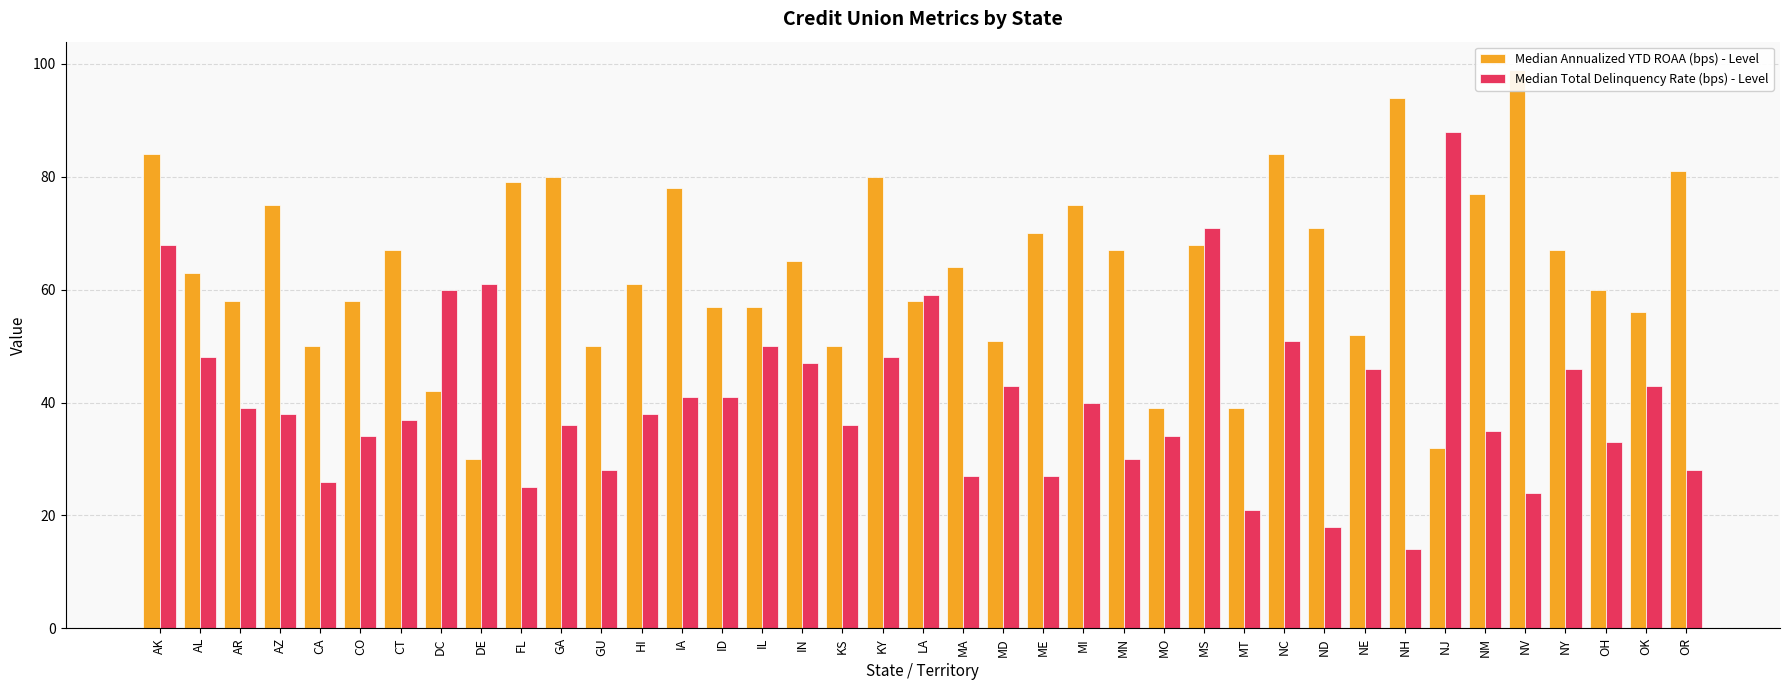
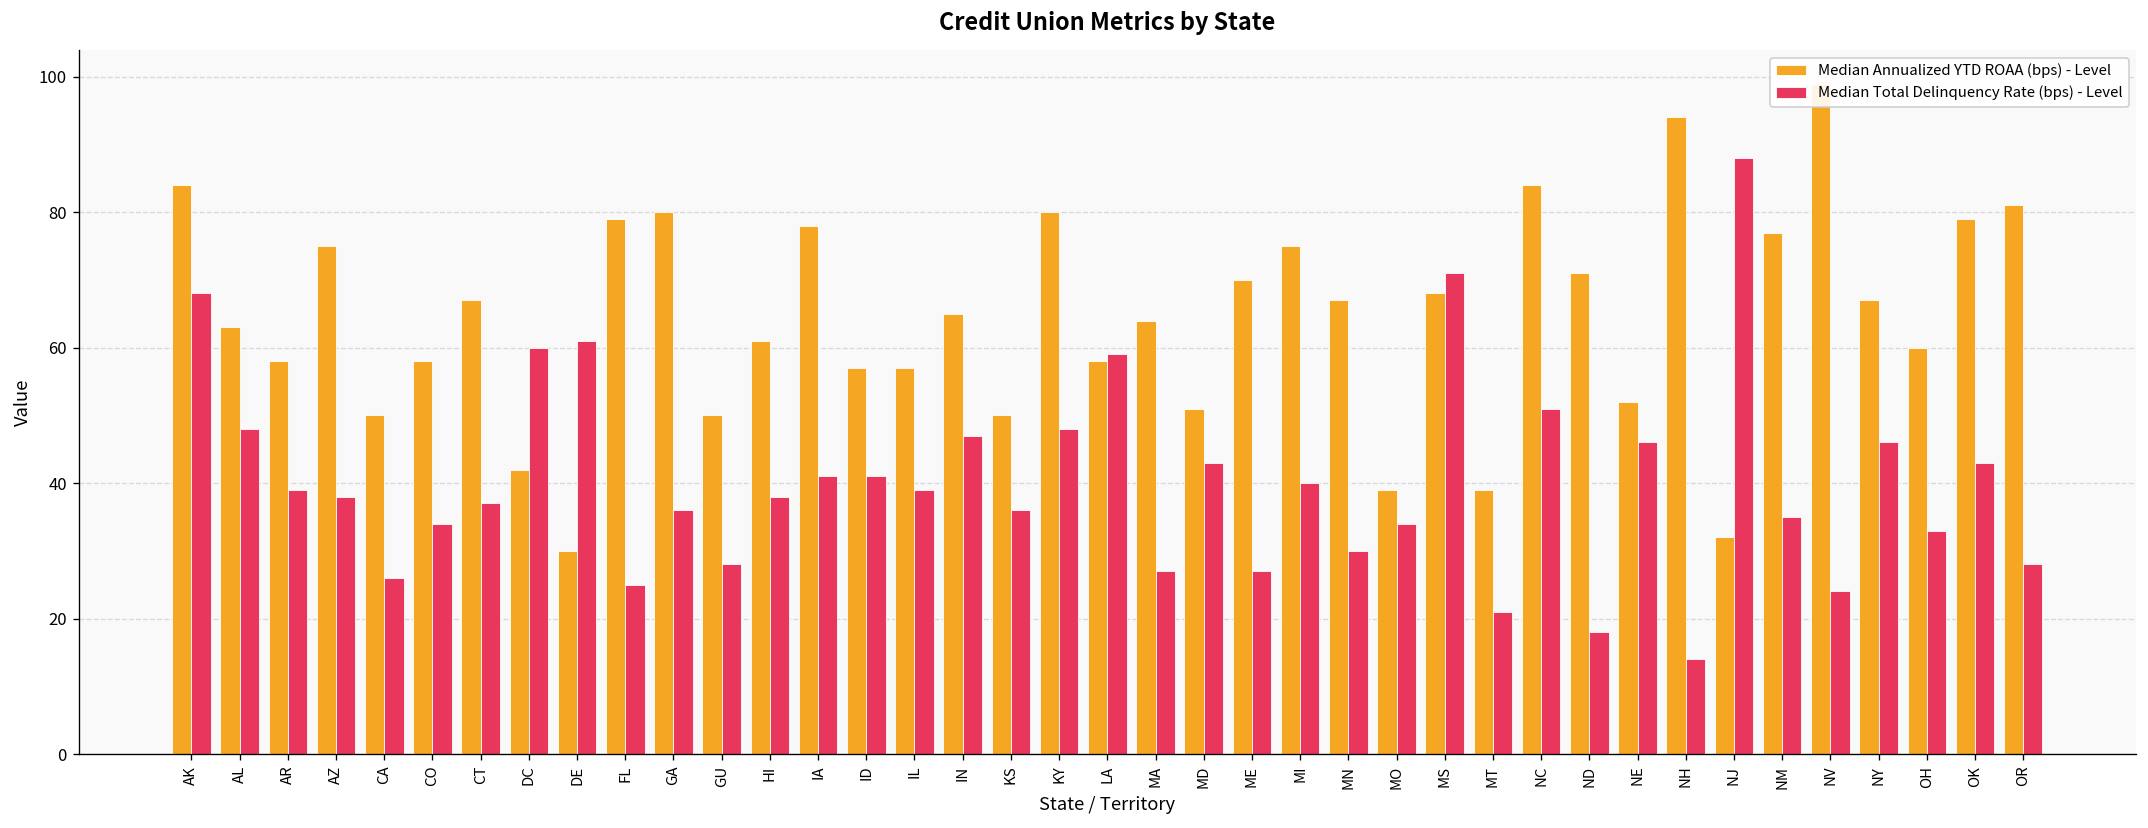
Median Total Delinquency Rate (bps) - Level, IL: 50 -> 39
Median Annualized YTD ROAA (bps) - Level, OK: 56 -> 79
